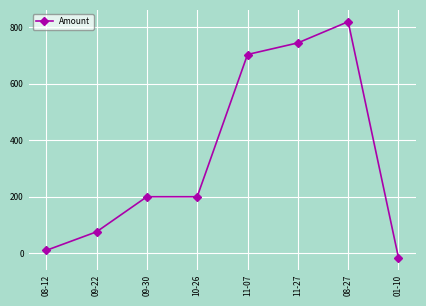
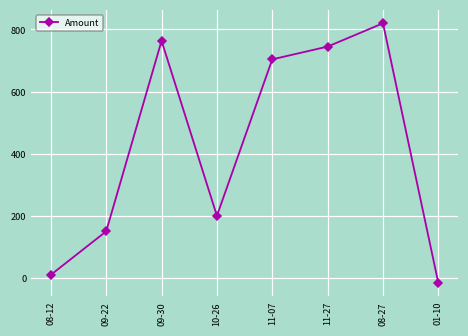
09-22: 80 -> 150
09-30: 200 -> 760
